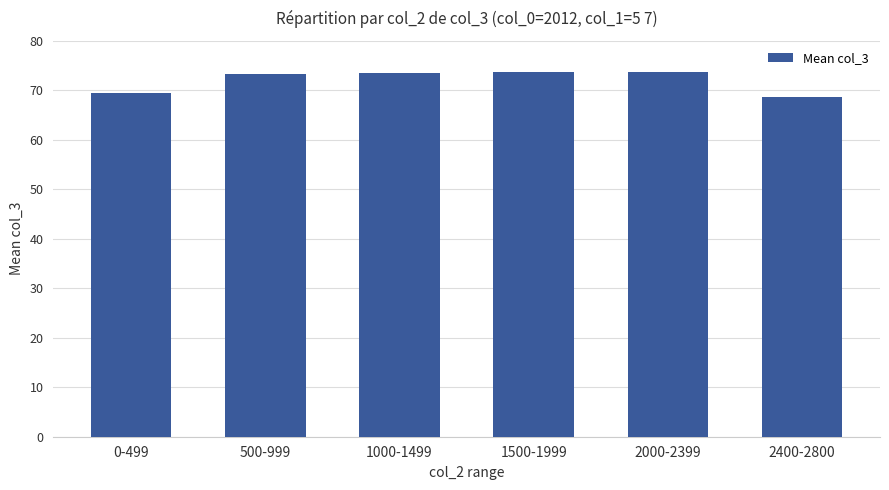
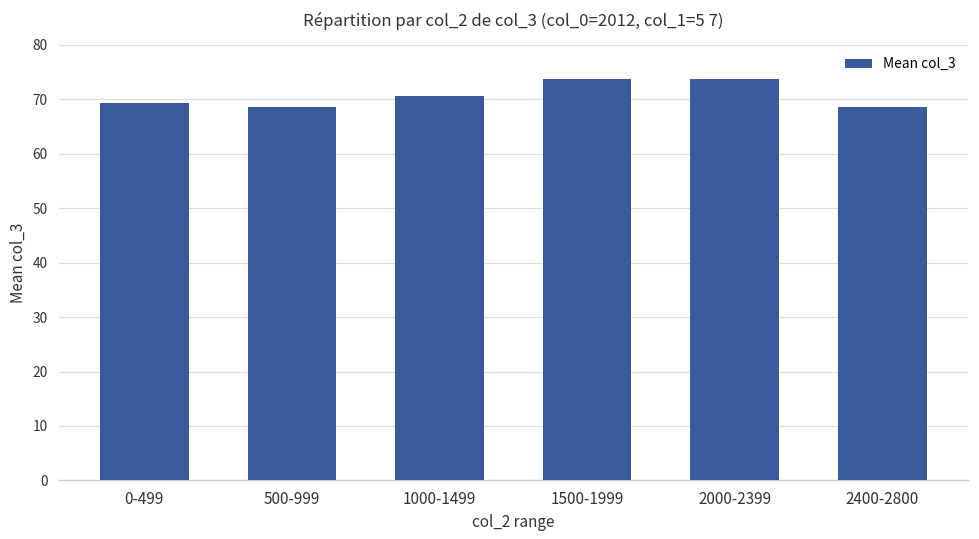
500-999: 73 -> 69
1000-1499: 74 -> 71
